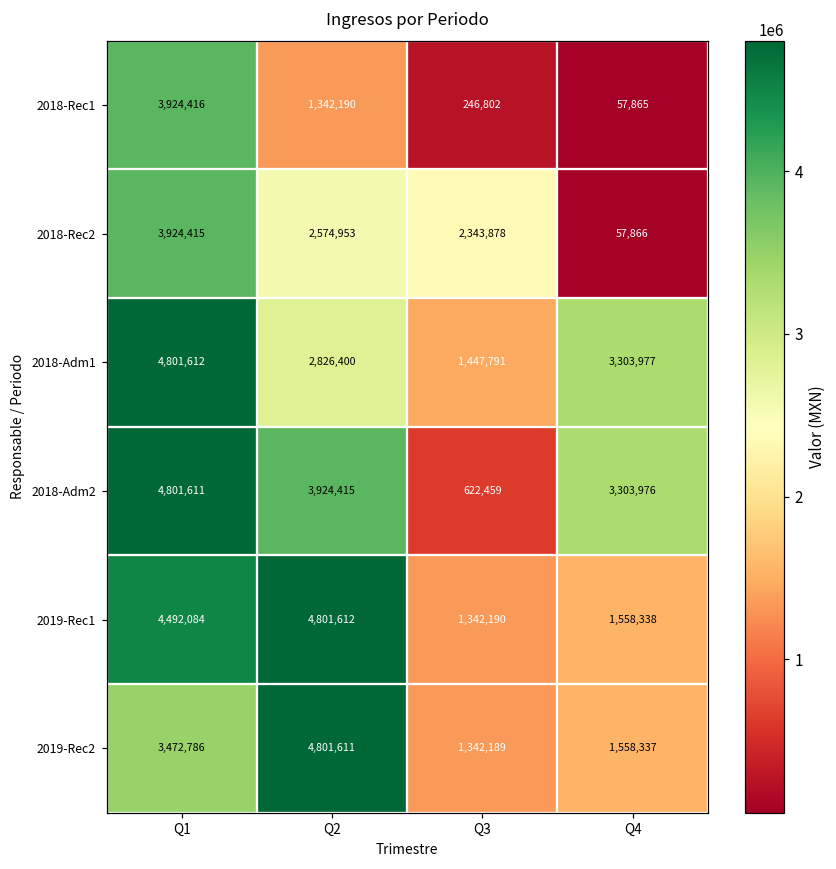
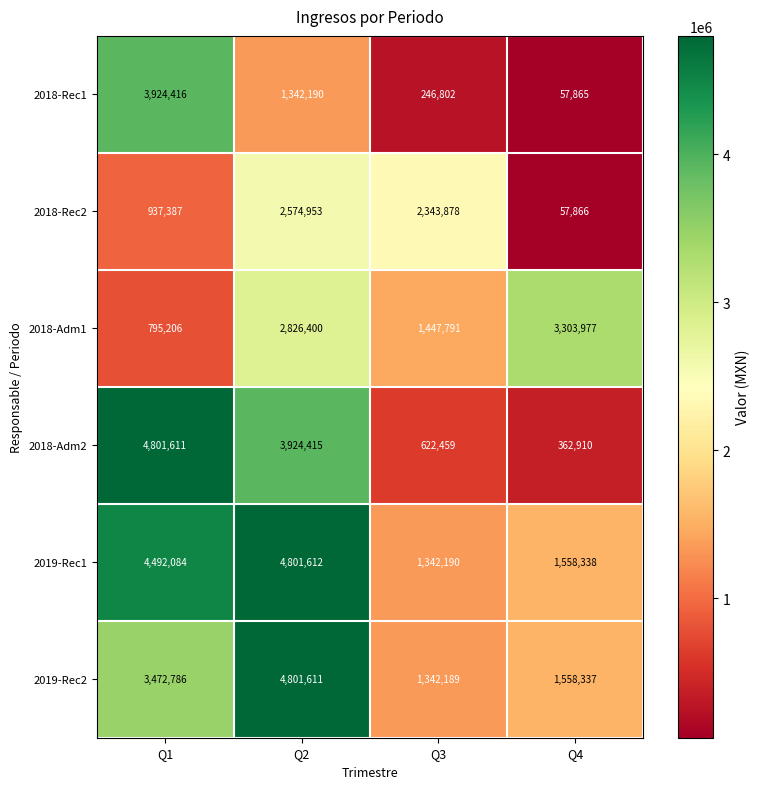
2018-Rec2, Q1: 3,924,415 -> 937,387
2018-Adm1, Q1: 4,801,612 -> 795,206
2018-Adm2, Q4: 3,303,976 -> 362,910
